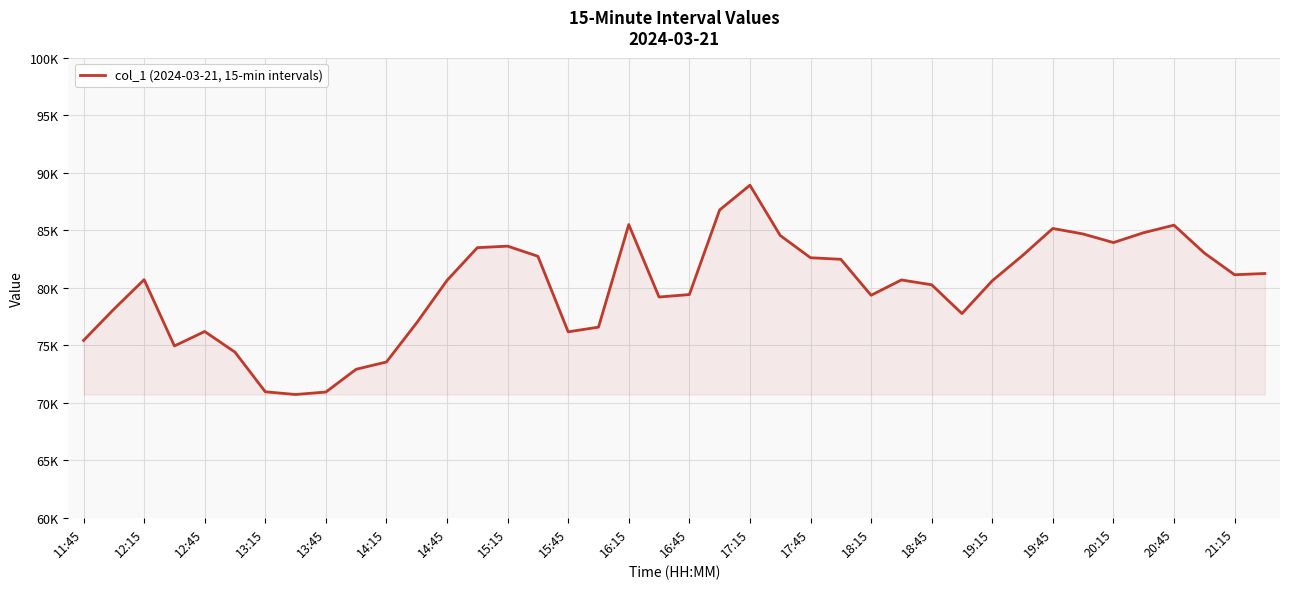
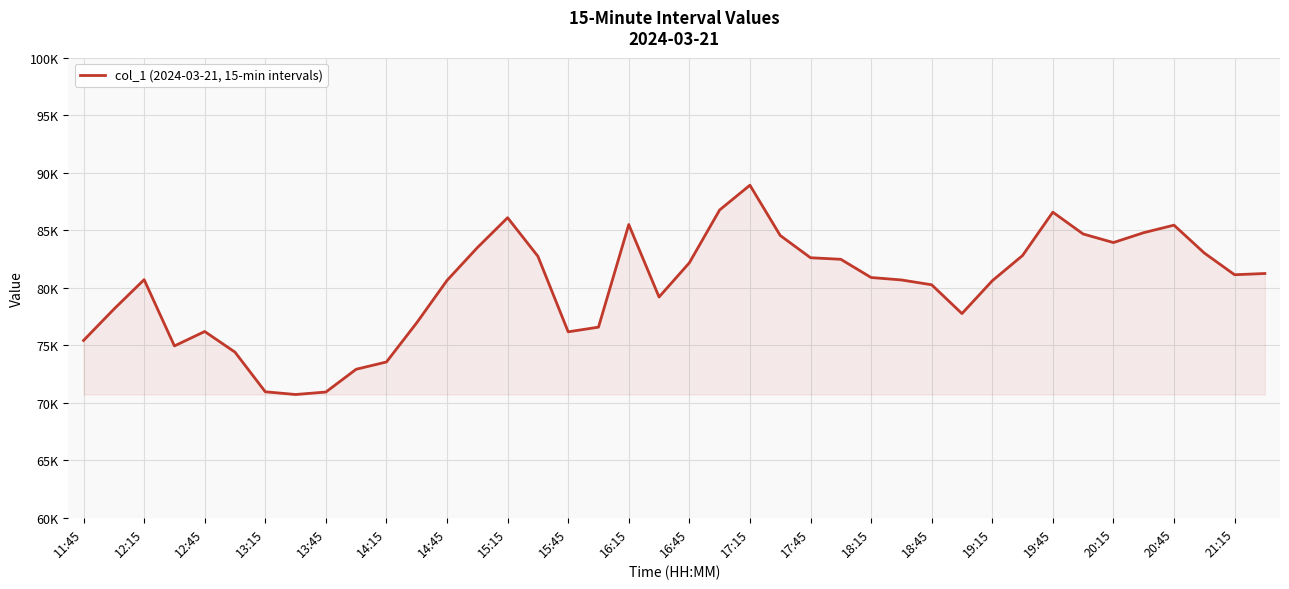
15:15: 83600 -> 86100
16:45: 79400 -> 82200
18:15: 79300 -> 80900
19:45: 85200 -> 86600
